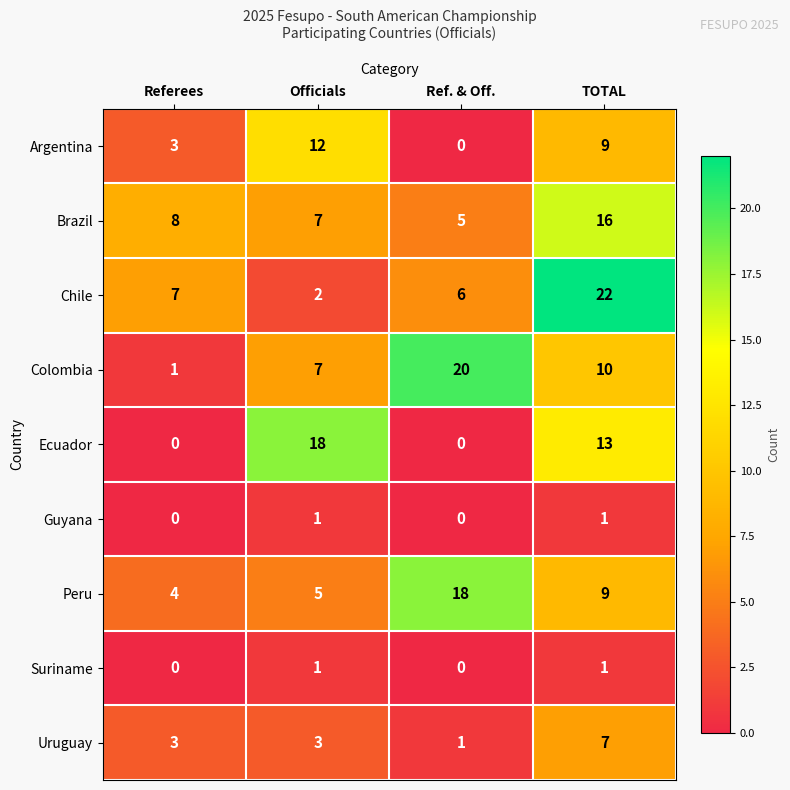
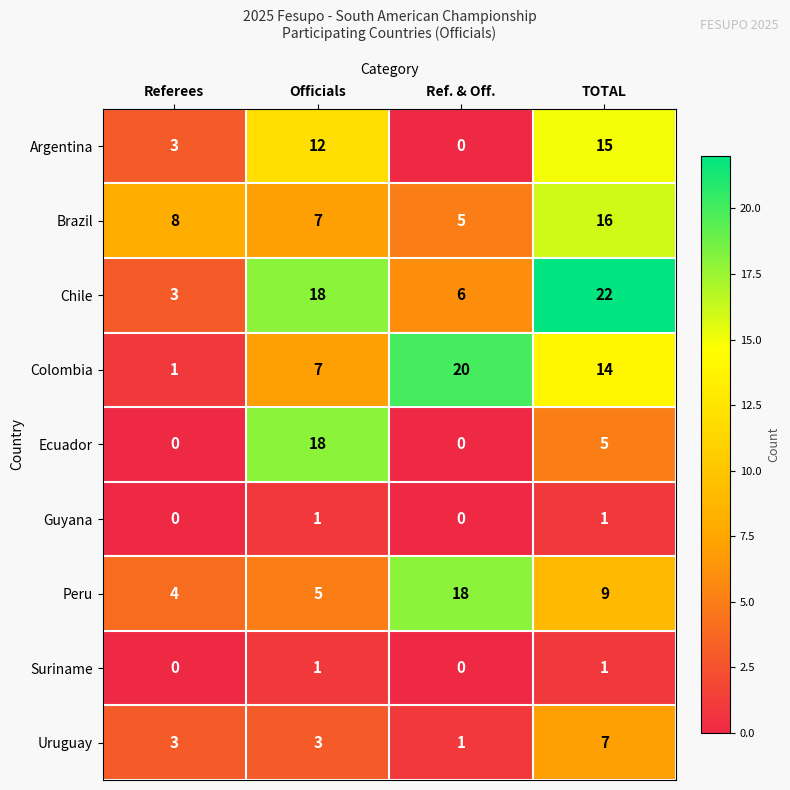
Argentina, TOTAL: 9 -> 15
Chile, Referees: 7 -> 3
Chile, Officials: 2 -> 18
Colombia, TOTAL: 10 -> 14
Ecuador, TOTAL: 13 -> 5
